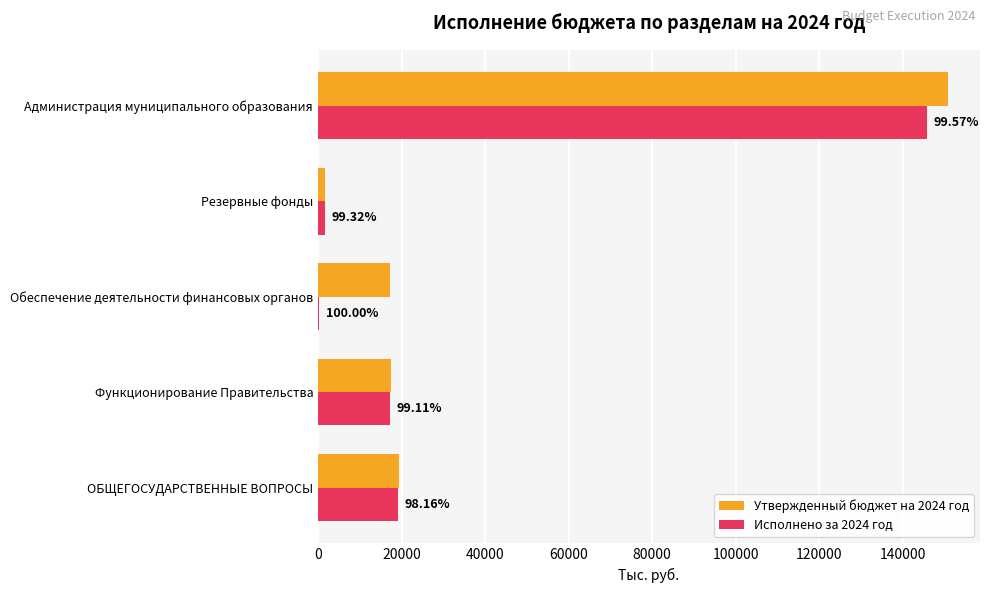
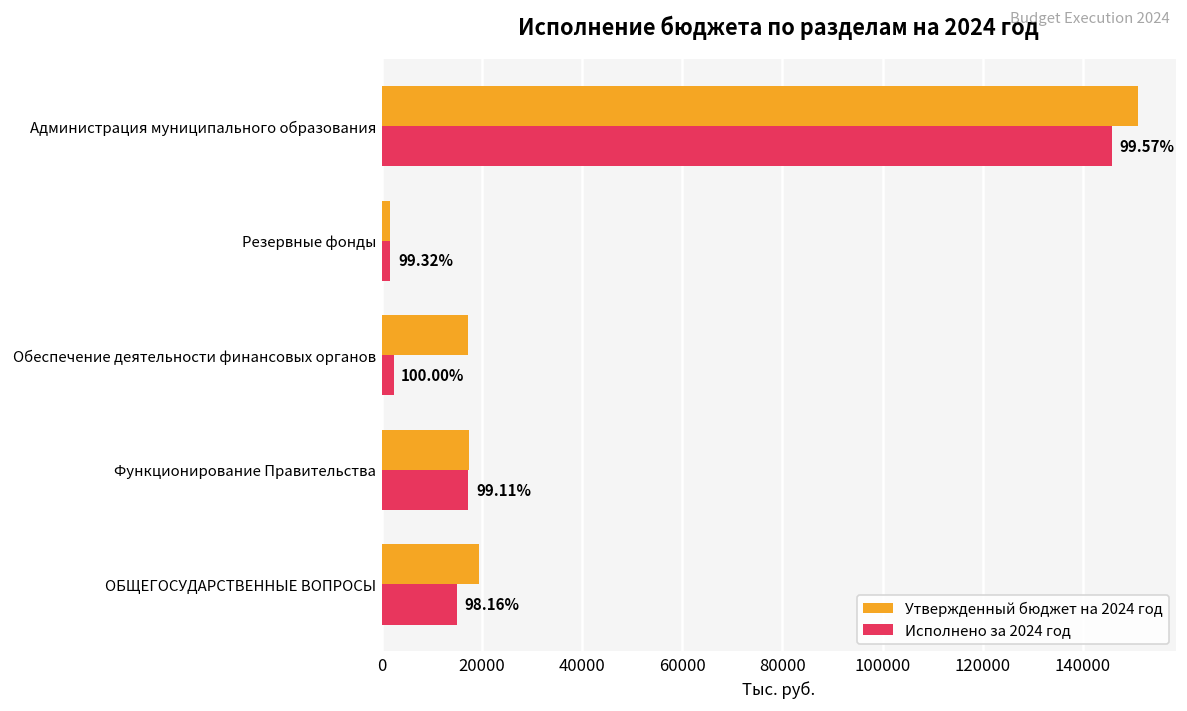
Исполнено за 2024 год, Обеспечение деятельности финансовых органов: 0 -> 2000
Исполнено за 2024 год, ОБЩЕГОСУДАРСТВЕННЫЕ ВОПРОСЫ: 19000 -> 15000
